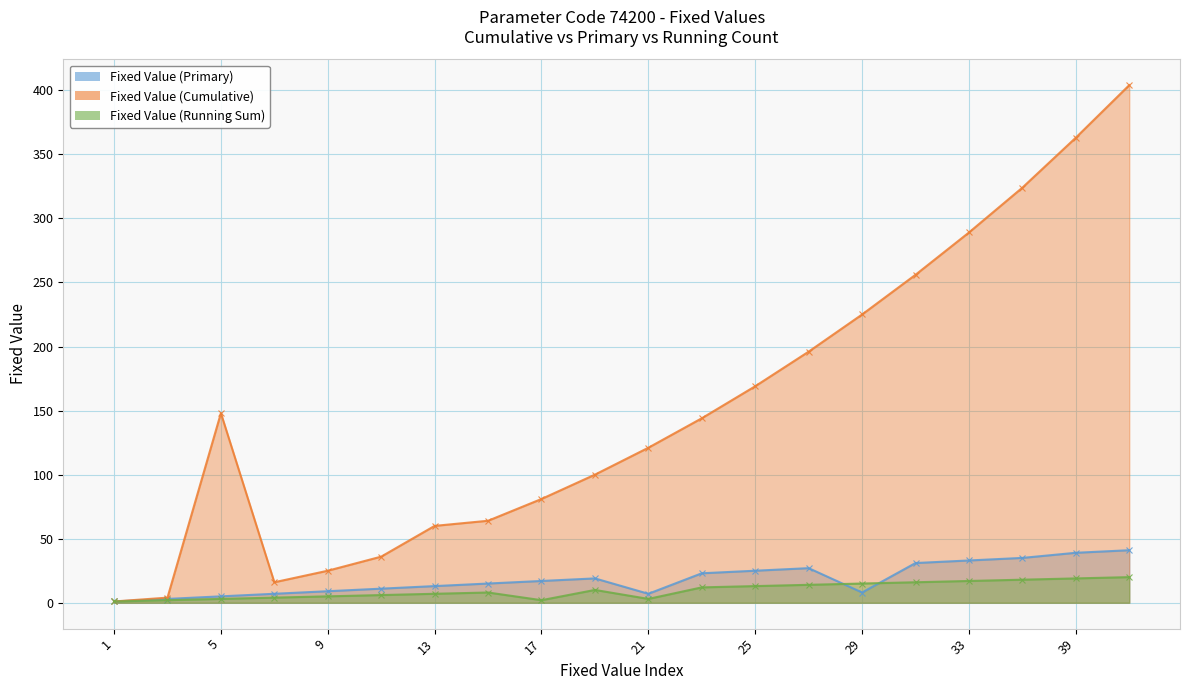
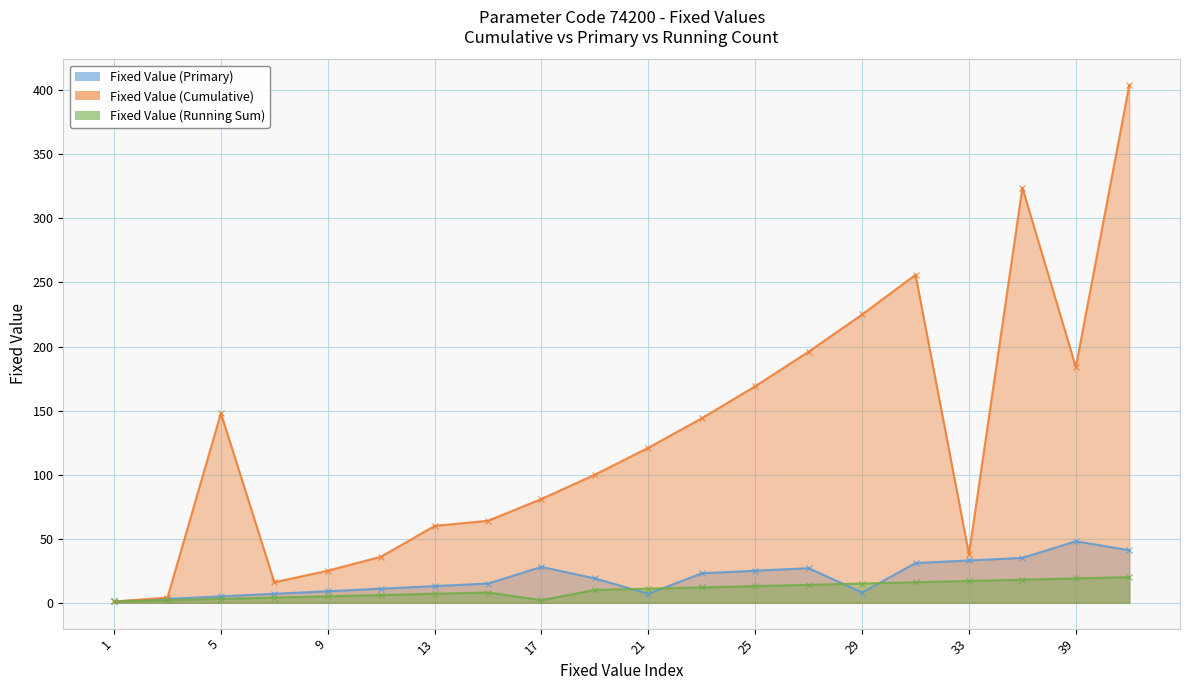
Fixed Value (Primary), 17: 17 -> 28
Fixed Value (Running Sum), 21: 3 -> 11
Fixed Value (Cumulative), 33: 289 -> 38
Fixed Value (Primary), 39: 39 -> 48
Fixed Value (Cumulative), 39: 363 -> 184
